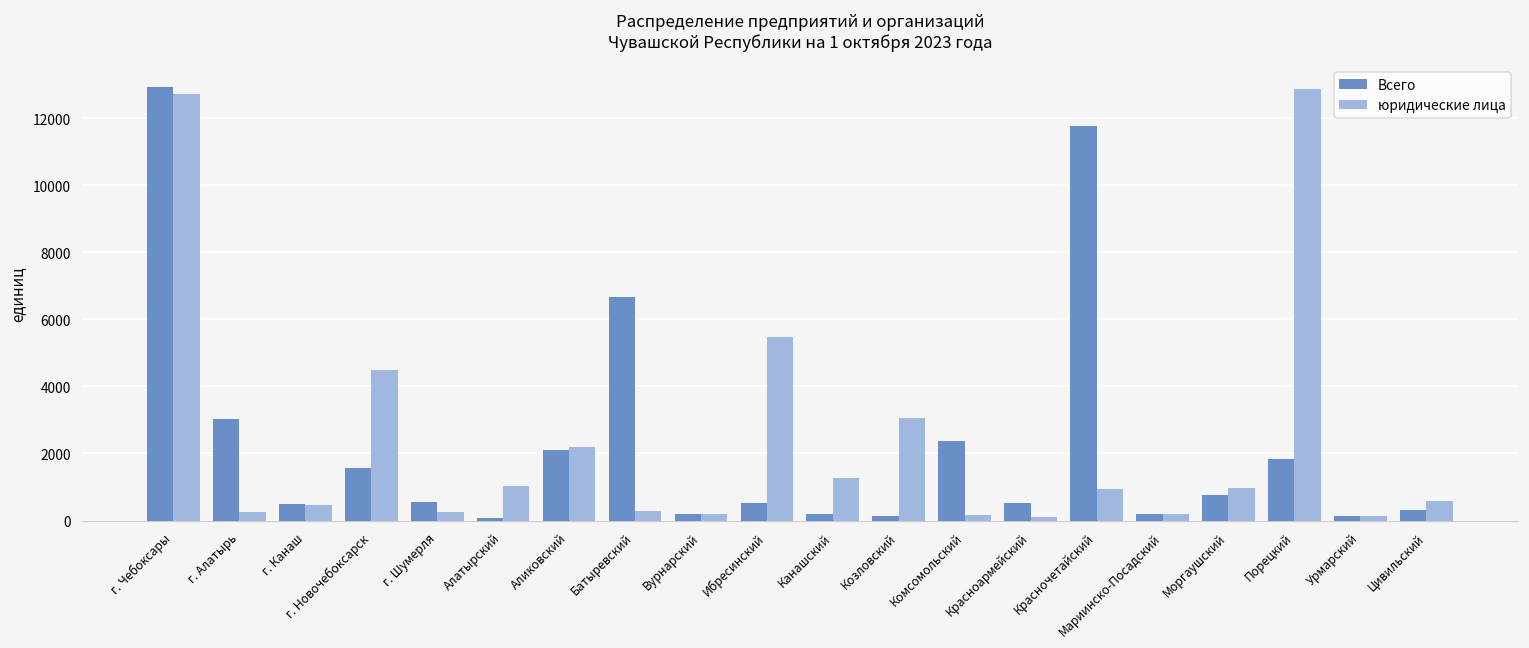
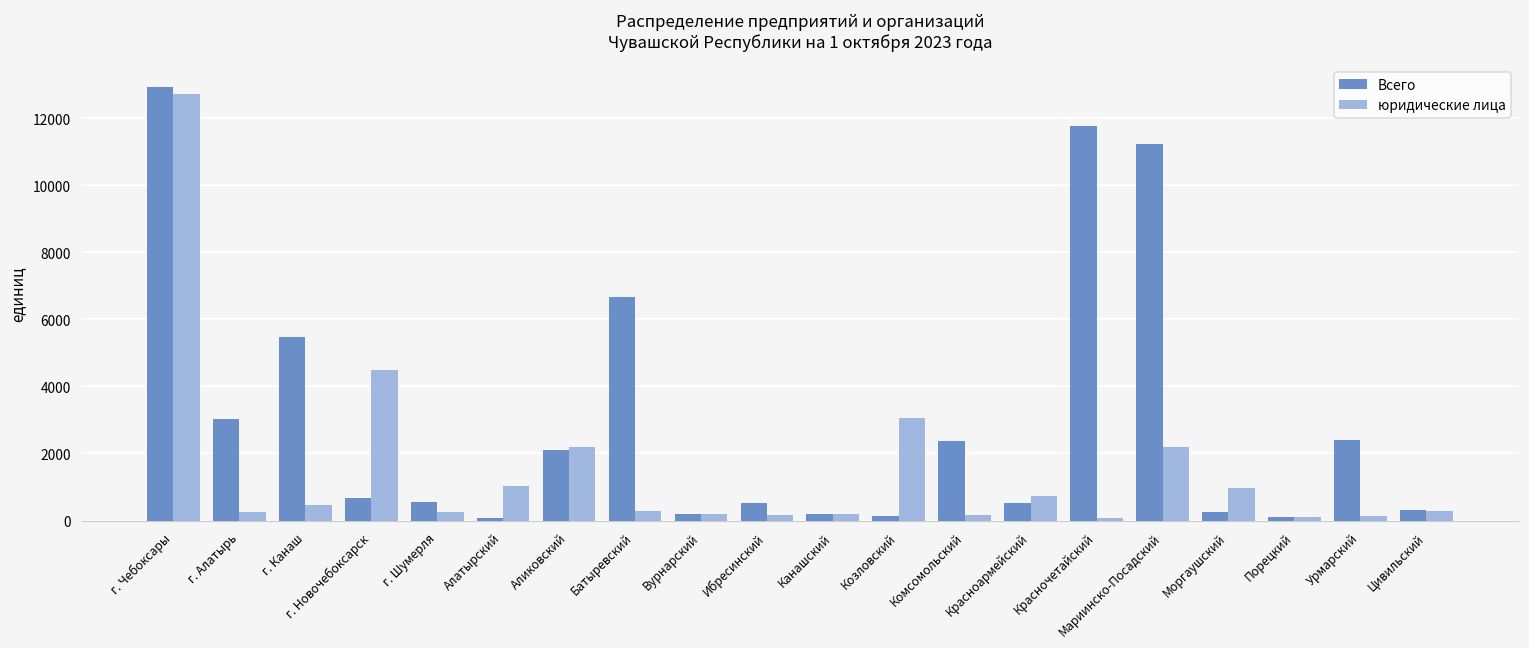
Всего, г. Канаш: 500 -> 5500
Всего, г. Новочебоксарск: 1600 -> 700
юридические лица, Ибресинский: 5500 -> 200
юридические лица, Канашский: 1300 -> 200
юридические лица, Красноармейский: 100 -> 700
юридические лица, Красночетайский: 900 -> 100
Всего, Мариинско-Посадский: 200 -> 11200
юридические лица, Мариинско-Посадский: 200 -> 2200
Всего, Моргаушский: 800 -> 300
Всего, Порецкий: 1800 -> 100
юридические лица, Порецкий: 12900 -> 100
Всего, Урмарский: 100 -> 2400
юридические лица, Цивильский: 600 -> 300
